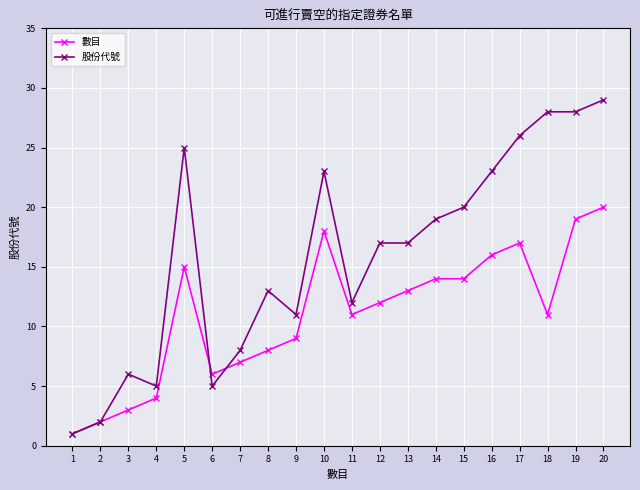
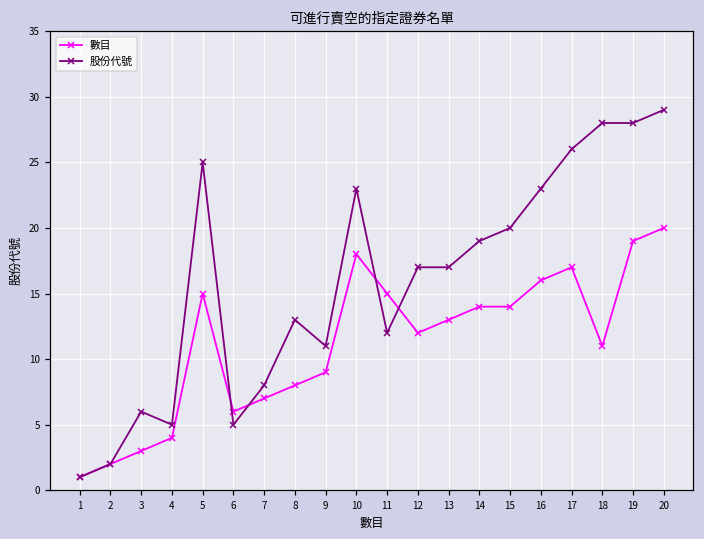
數目, 11: 11 -> 15
